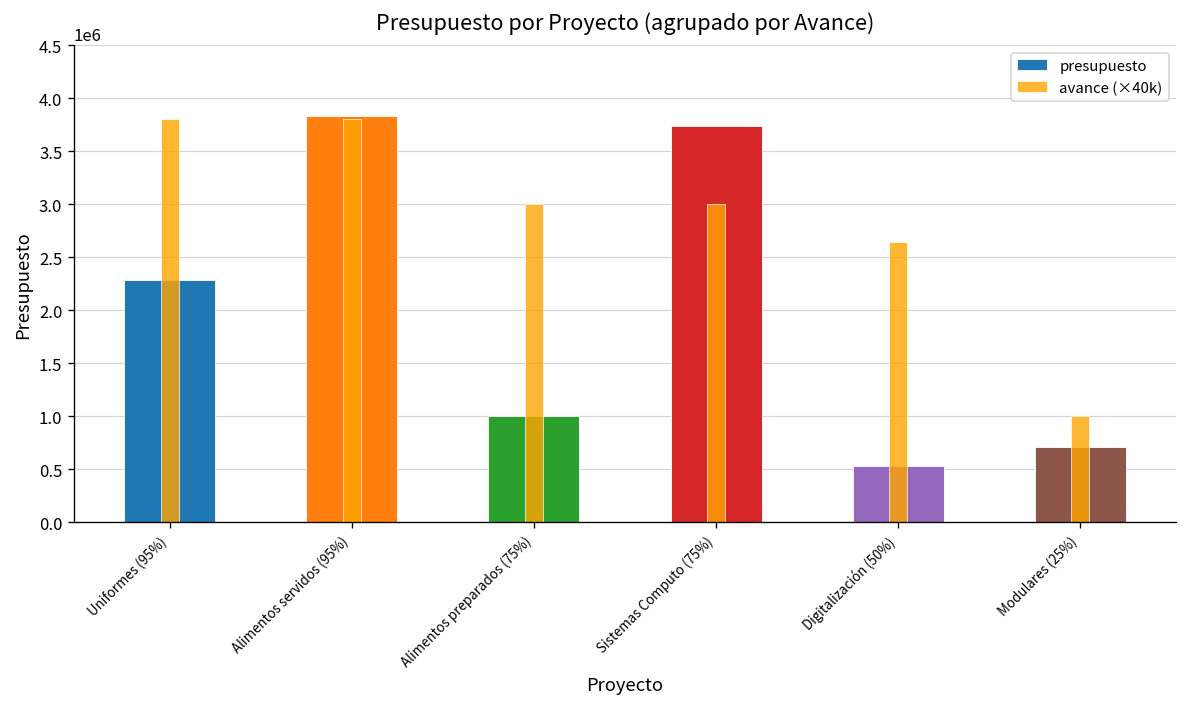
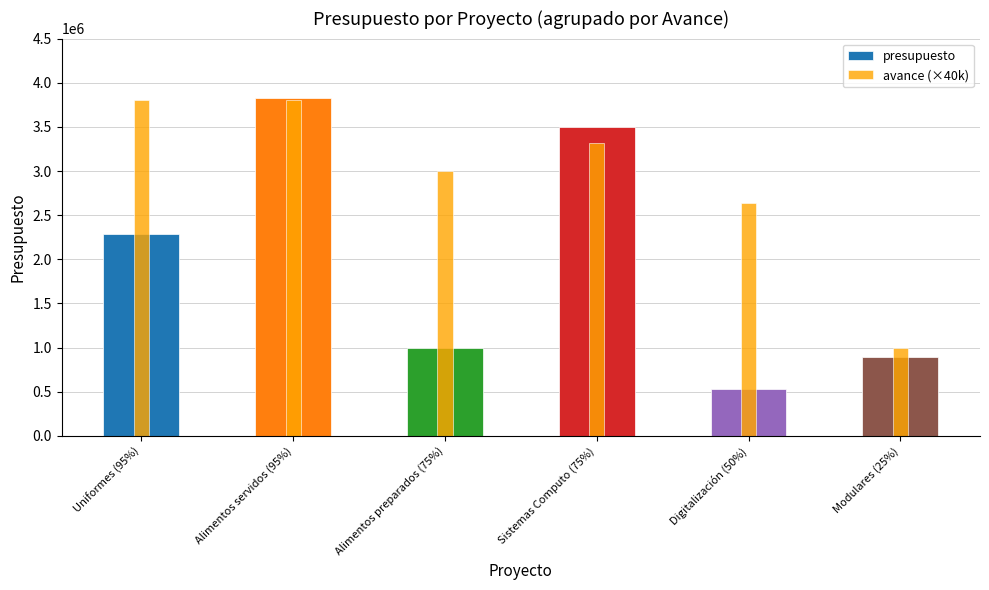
avance (×40k), Sistemas Computo (75%): 3000000 -> 3300000
presupuesto, Sistemas Computo (75%): 3700000 -> 3500000
presupuesto, Modulares (25%): 700000 -> 900000
